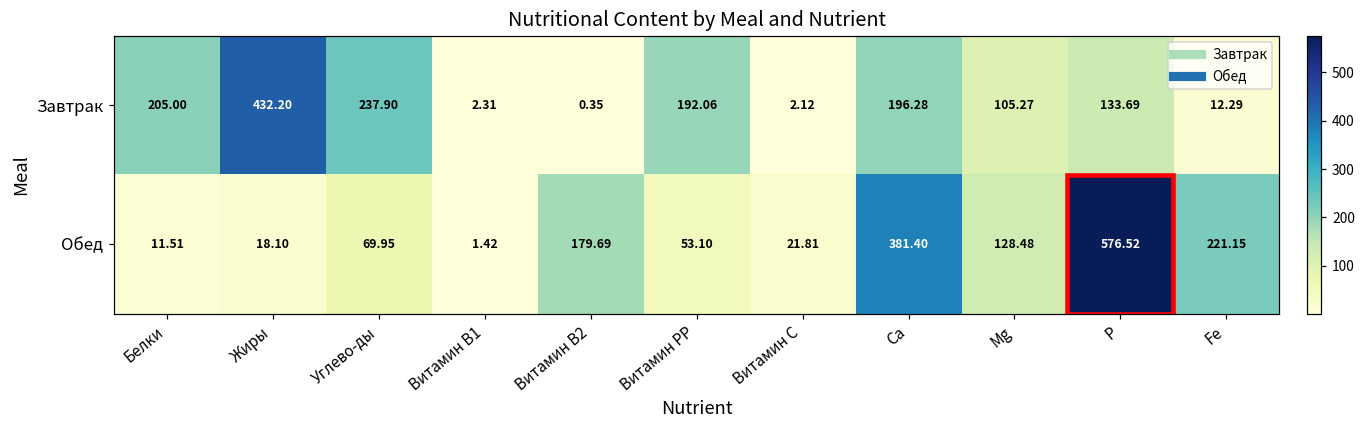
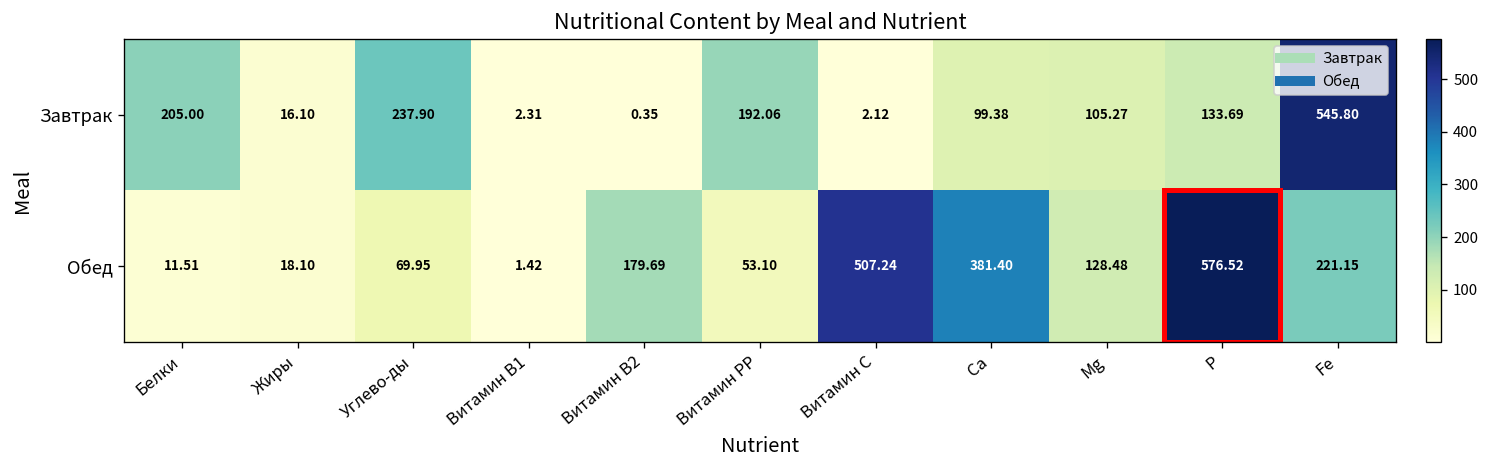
Завтрак, Жиры: 432.20 -> 16.10
Завтрак, Ca: 196.28 -> 99.38
Завтрак, Fe: 12.29 -> 545.80
Обед, Витамин С: 21.81 -> 507.24
